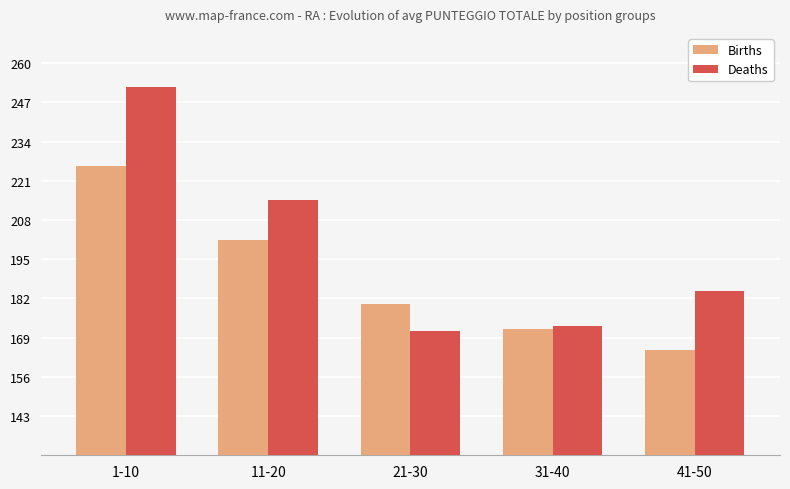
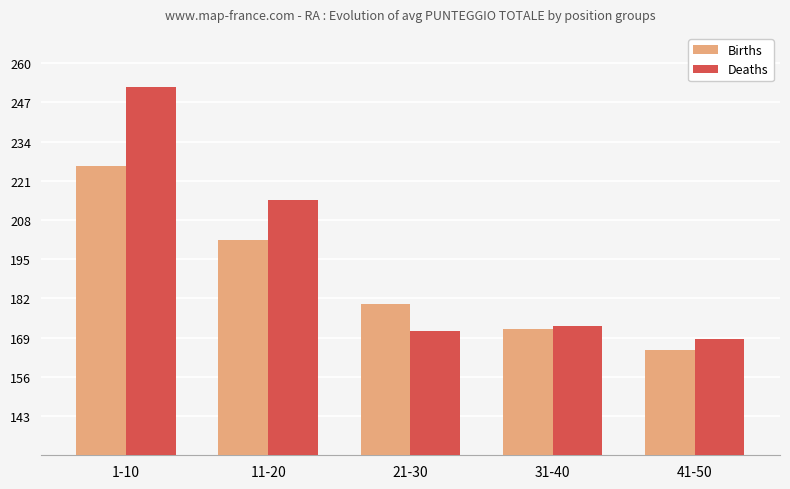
Deaths, 41-50: 184 -> 169
